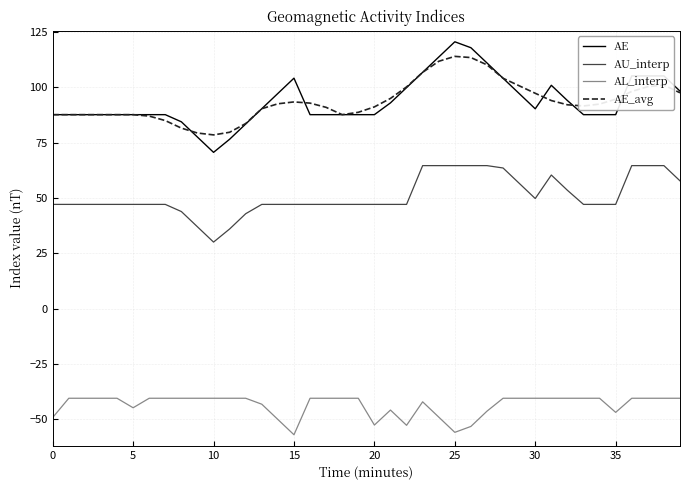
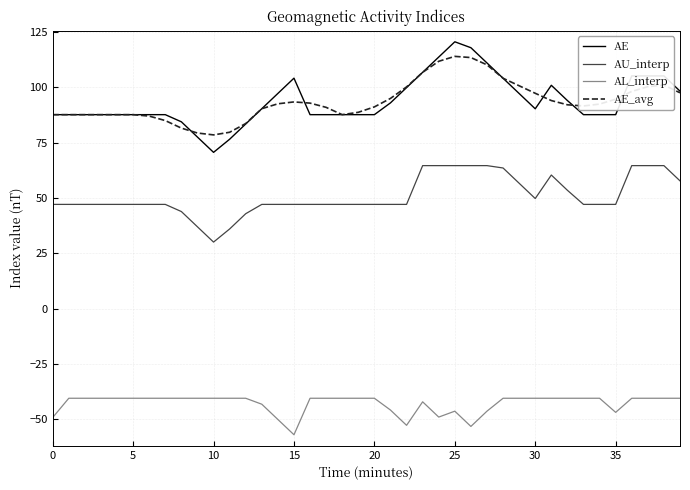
AL_interp, 5: -45 -> -41
AL_interp, 20: -53 -> -41
AL_interp, 25: -56 -> -46
